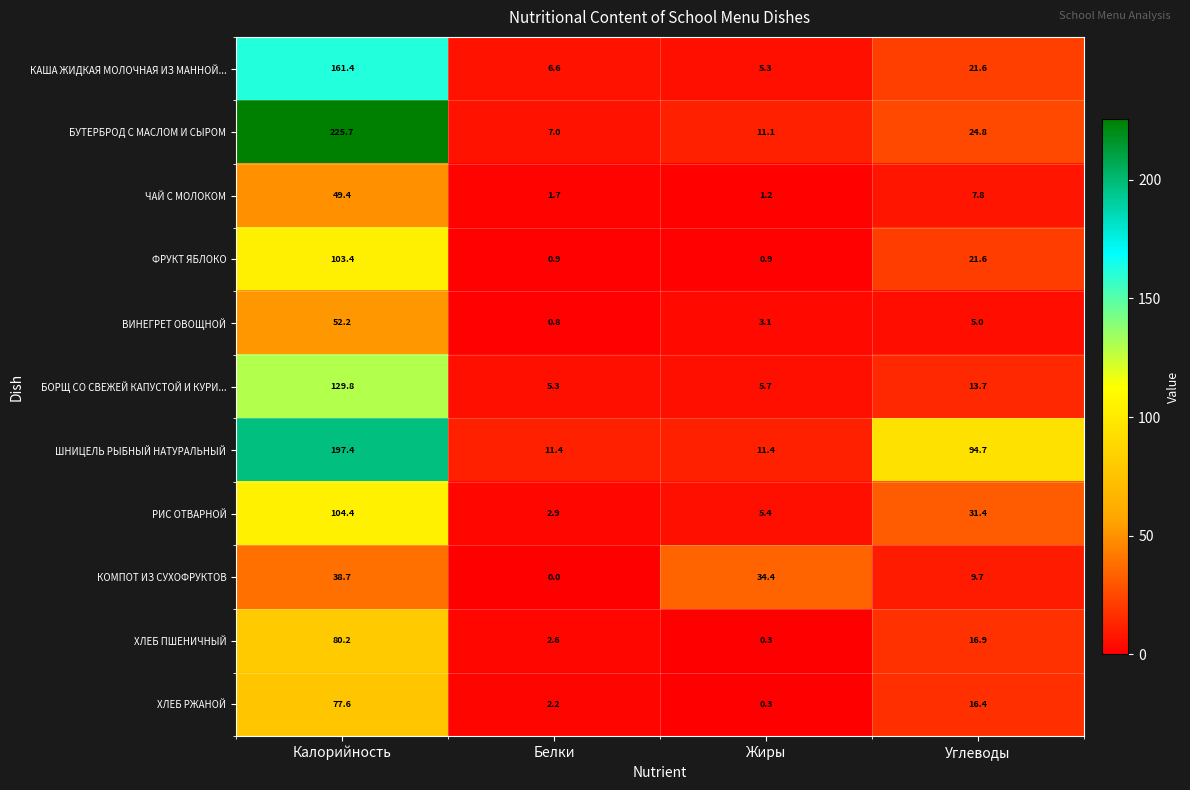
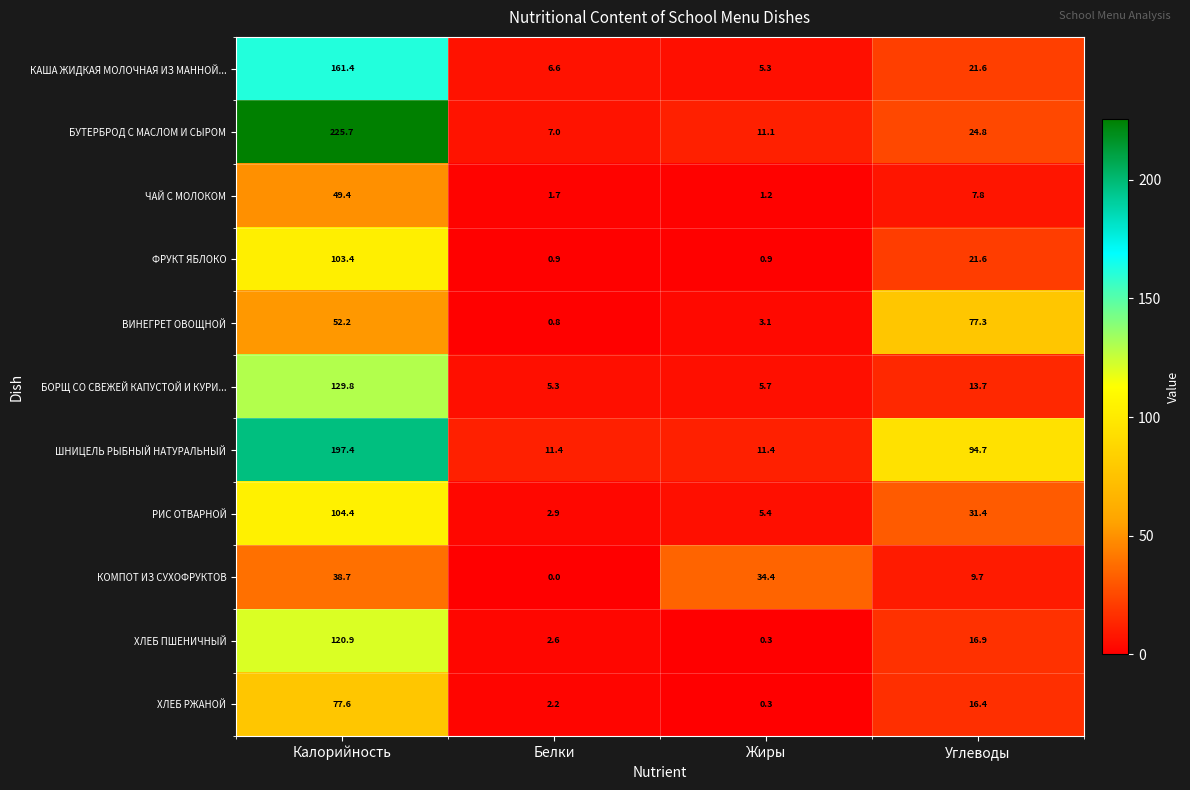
ВИНЕГРЕТ ОВОЩНОЙ, Углеводы: 5.0 -> 77.3
ХЛЕБ ПШЕНИЧНЫЙ, Калорийность: 80.2 -> 120.9
